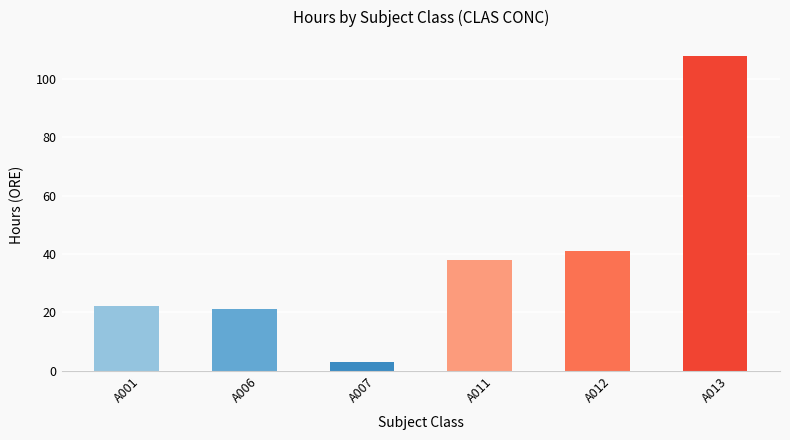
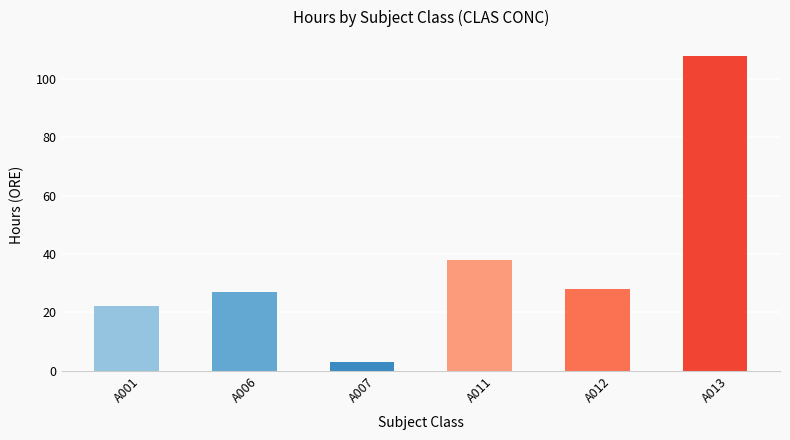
A006: 21 -> 27
A012: 41 -> 28
